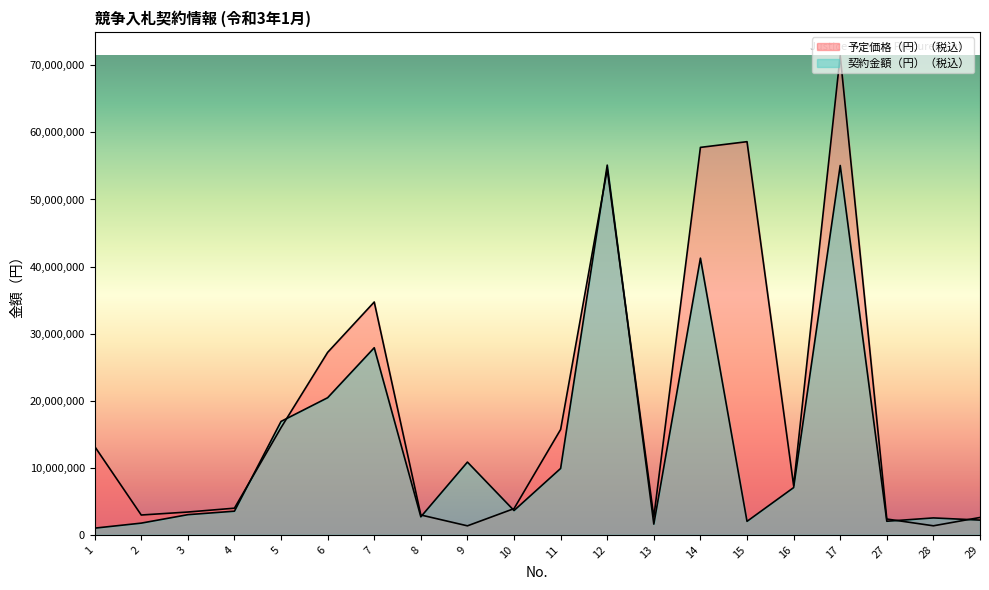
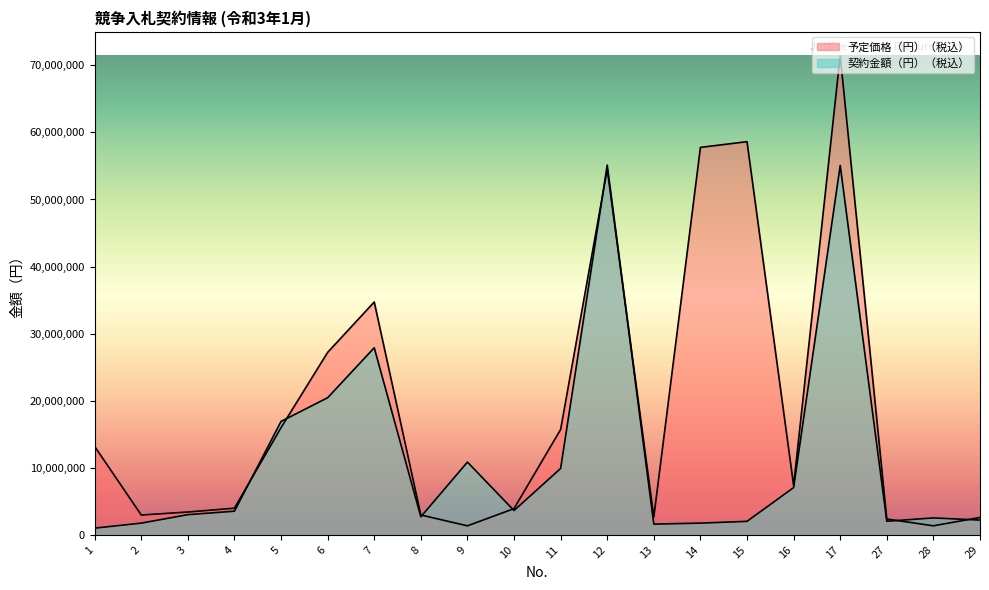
契約金額（円）（税込）, 14: 41,000,000 -> 2,000,000
